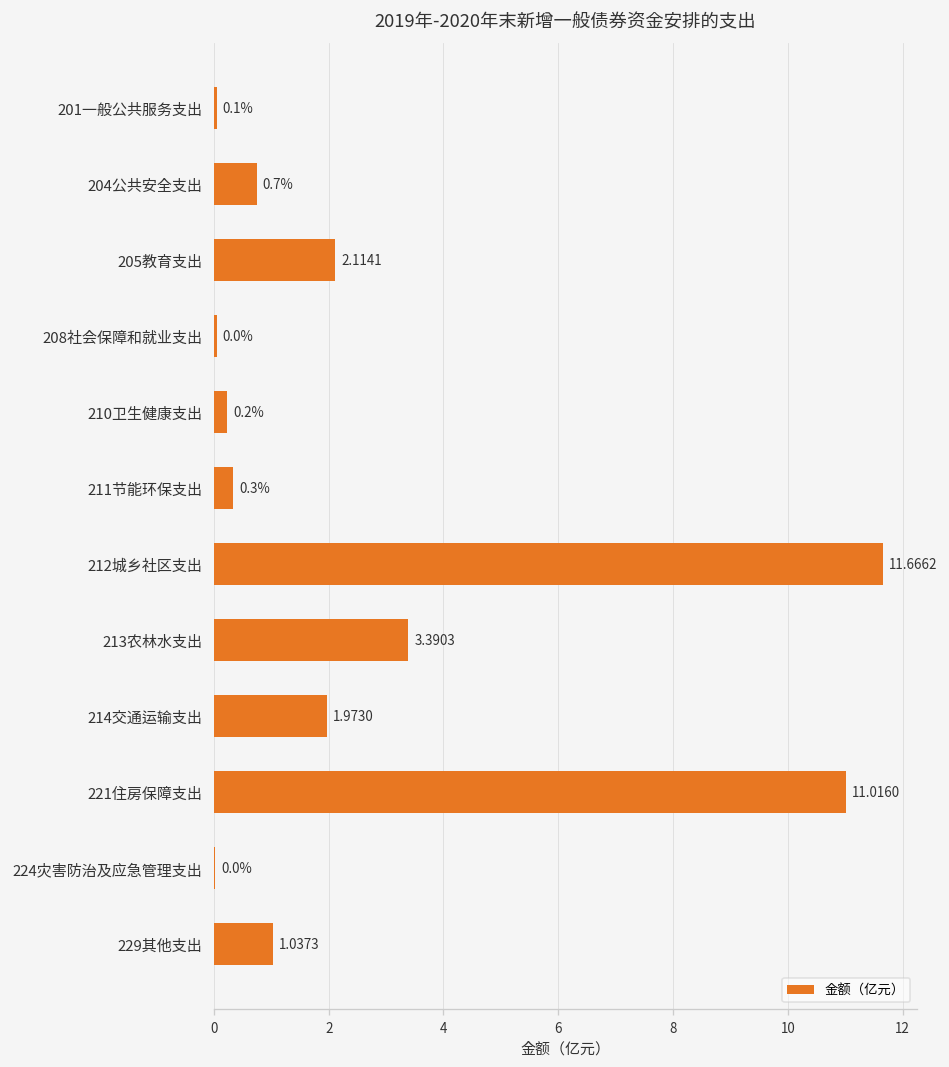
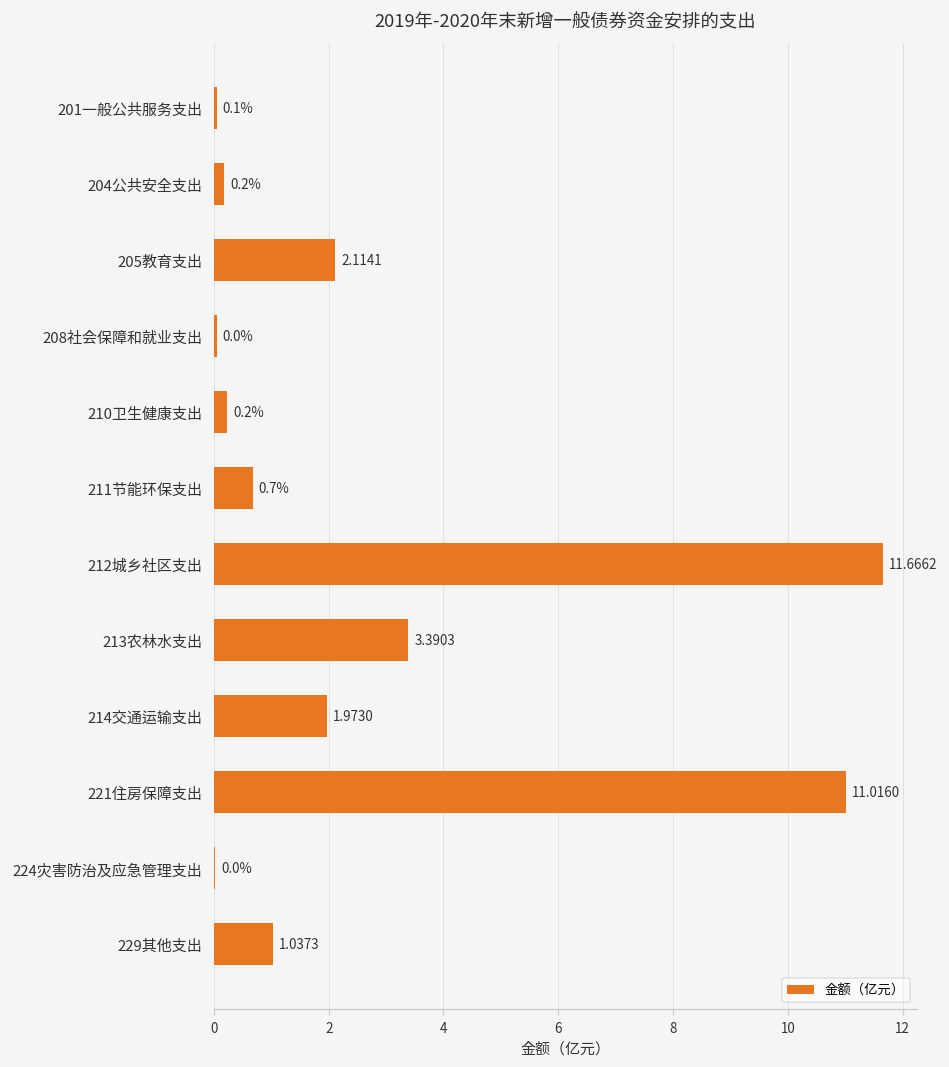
204公共安全支出: 0.7% -> 0.2%
211节能环保支出: 0.3% -> 0.7%
